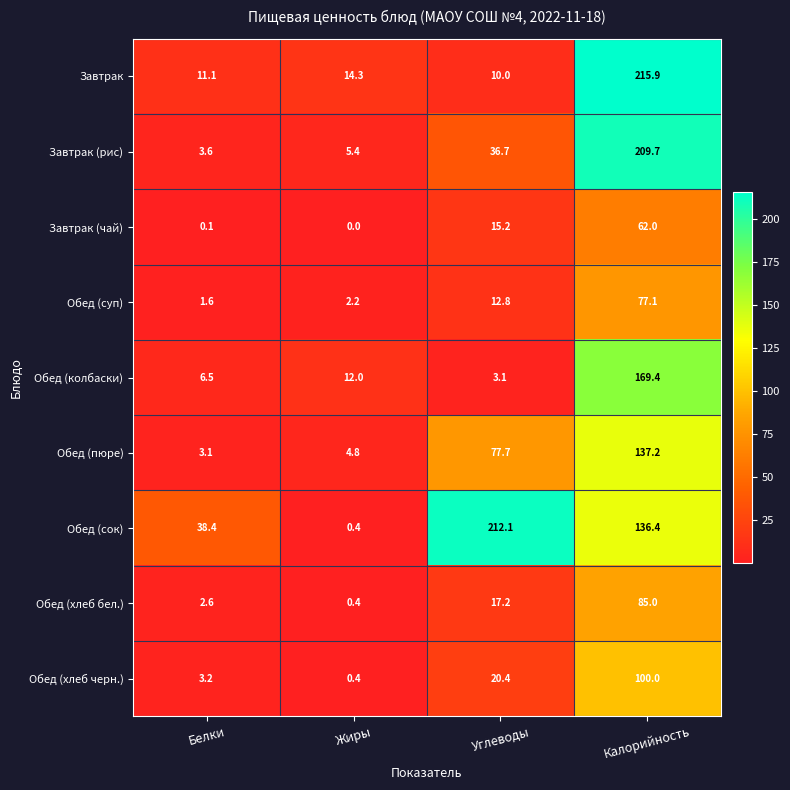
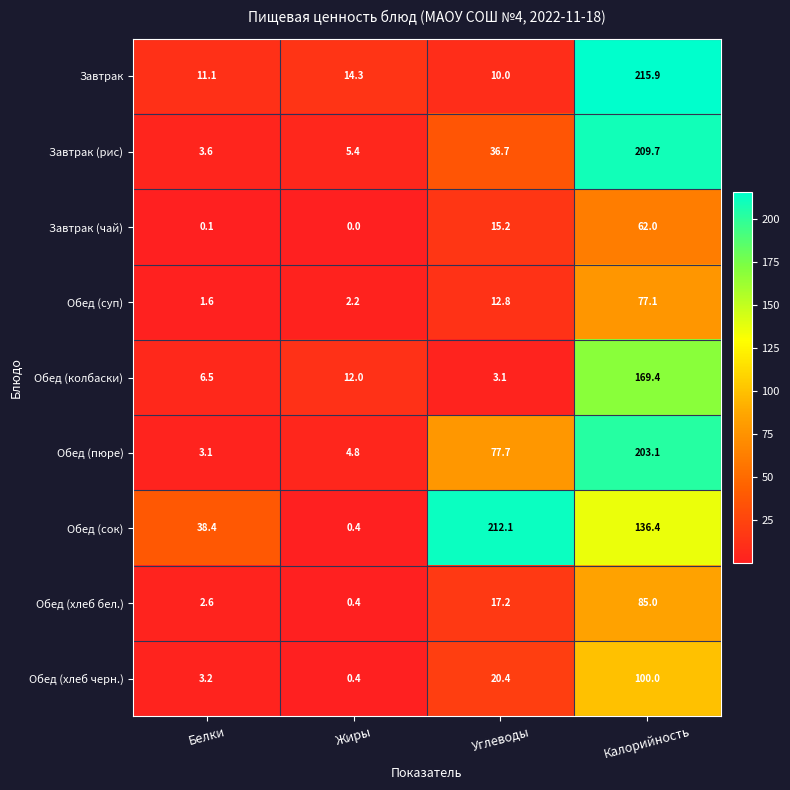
Обед (пюре), Калорийность: 137.2 -> 203.1
